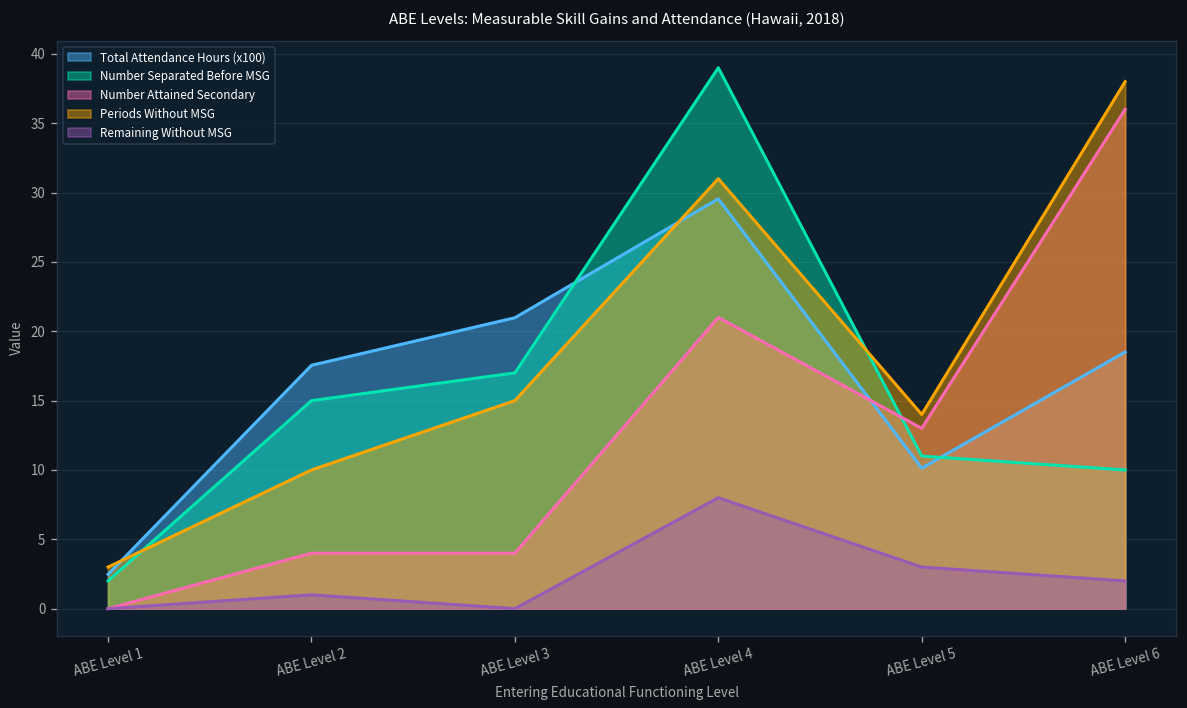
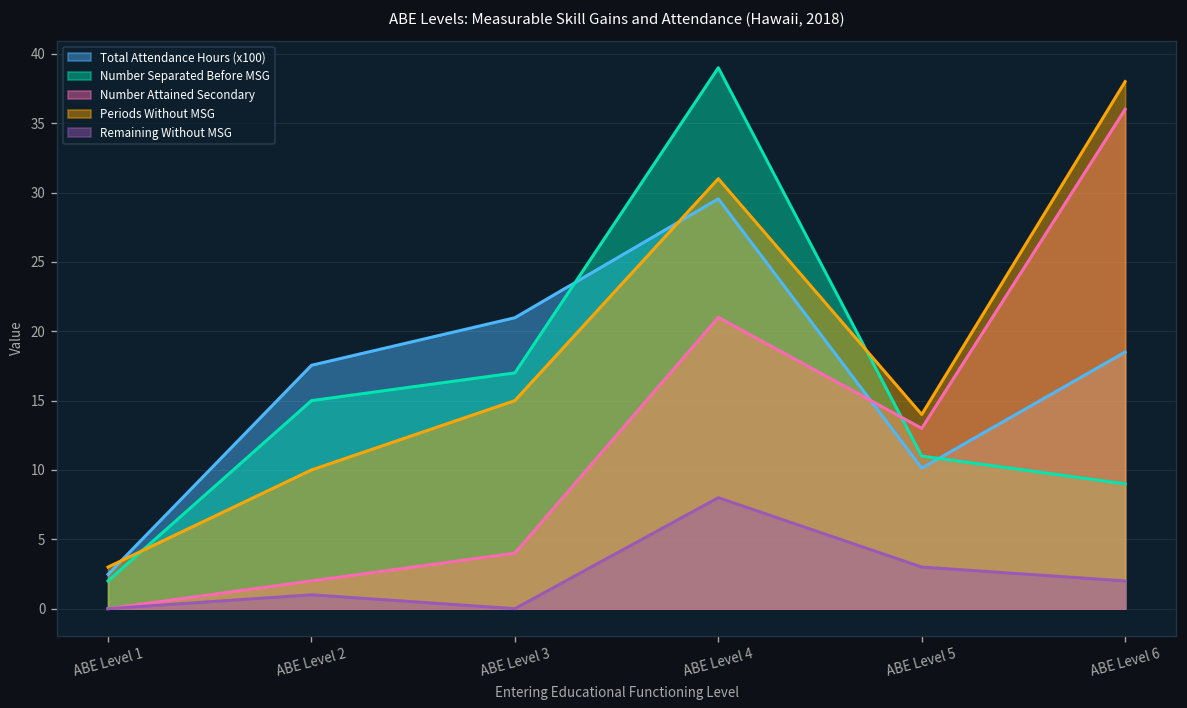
Number Attained Secondary, ABE Level 2: 4 -> 2
Number Separated Before MSG, ABE Level 6: 10 -> 9
